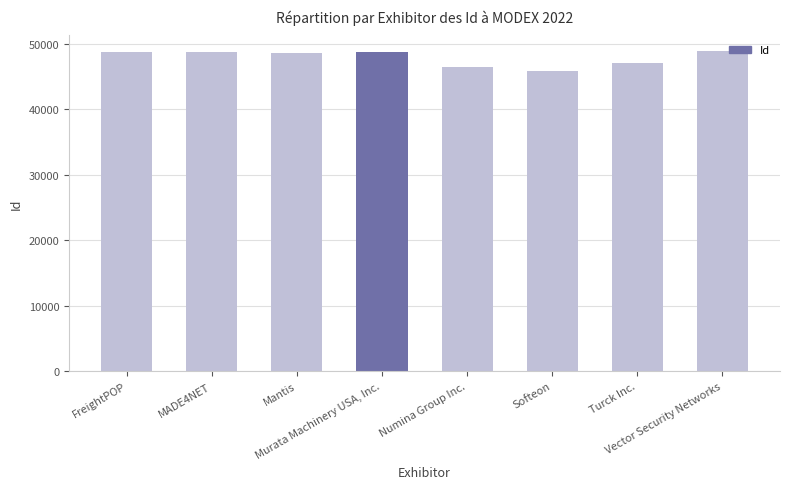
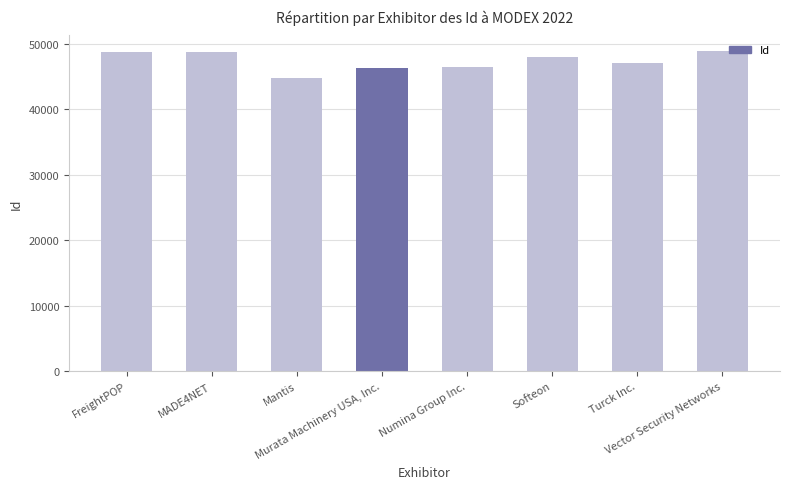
Mantis: 49000 -> 45000
Murata Machinery USA, Inc.: 49000 -> 46000
Softeon: 46000 -> 48000
